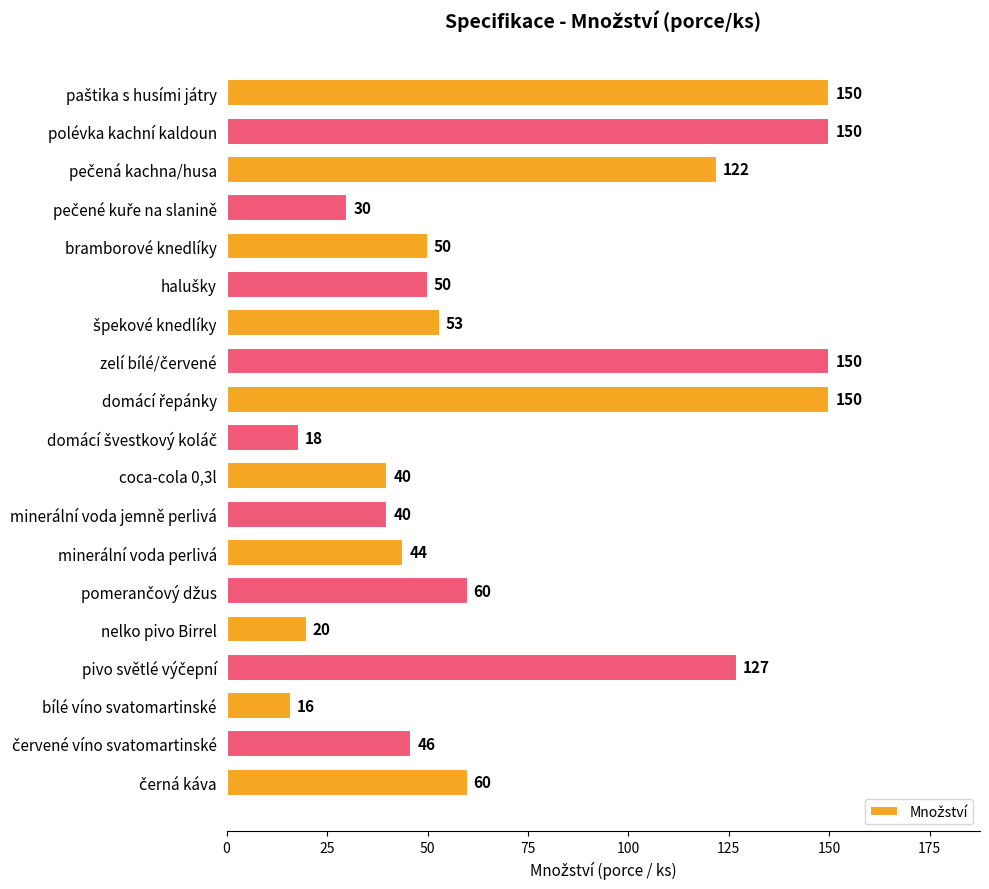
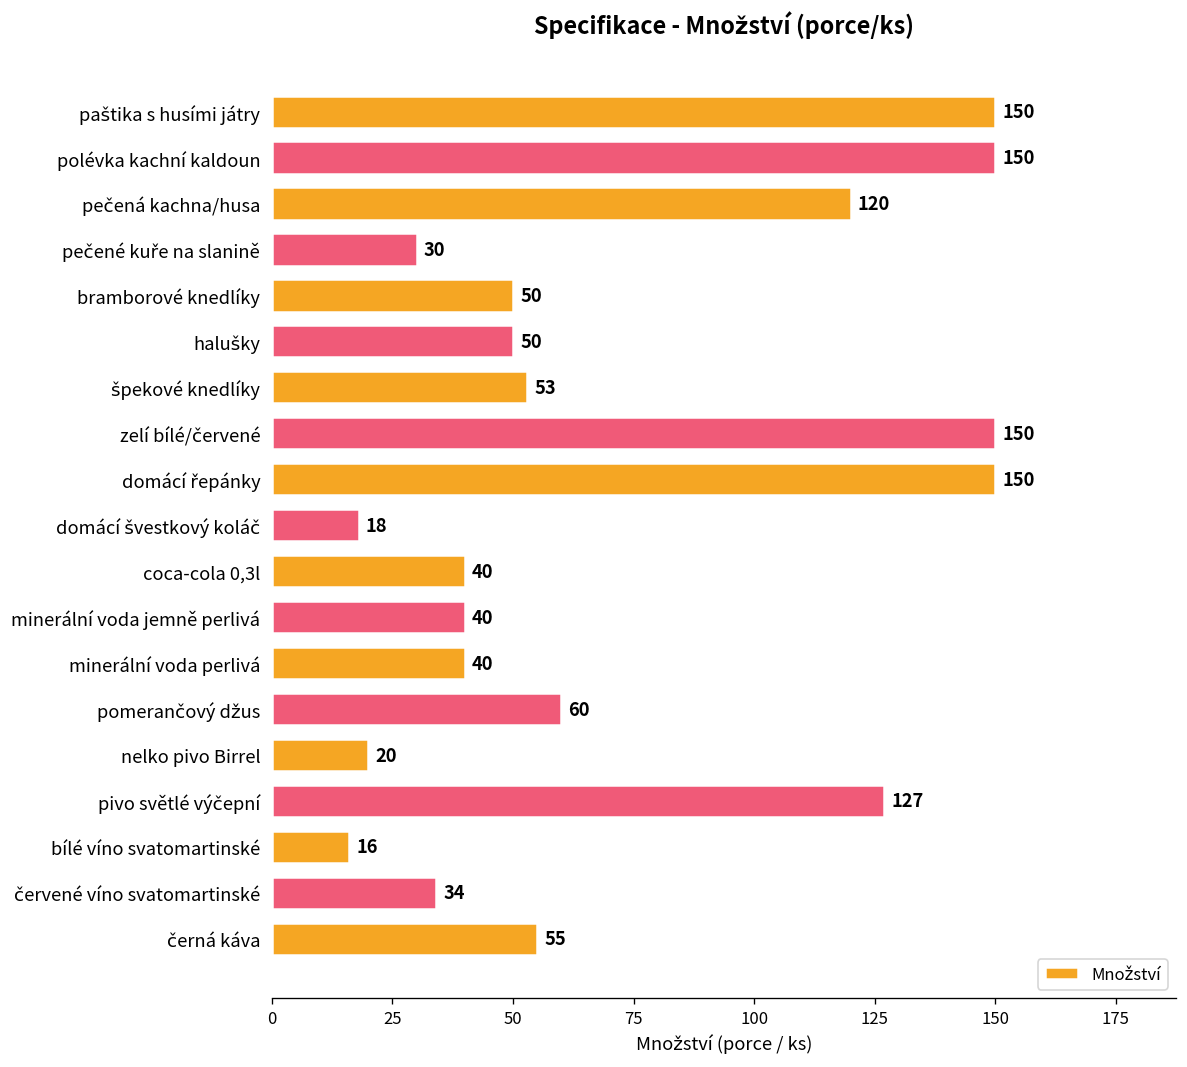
pečená kachna/husa: 122 -> 120
minerální voda perlivá: 44 -> 40
červené víno svatomartinské: 46 -> 34
černá káva: 60 -> 55
